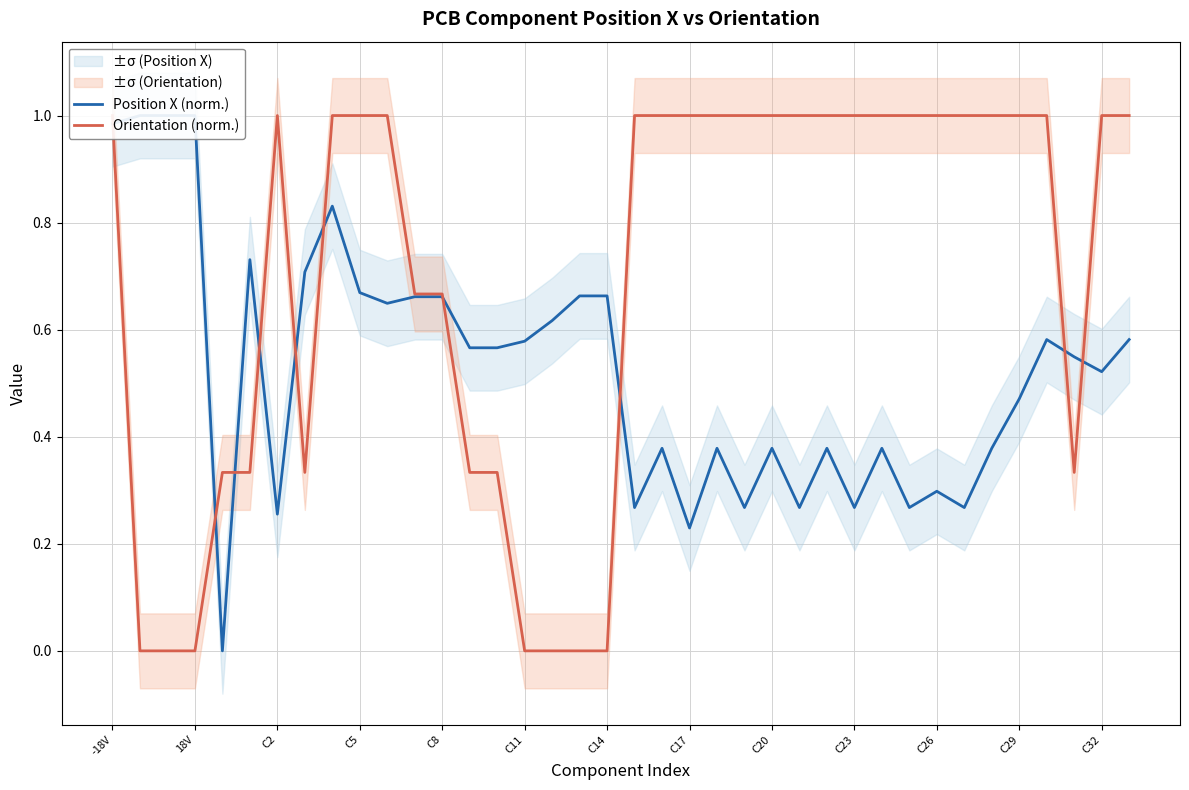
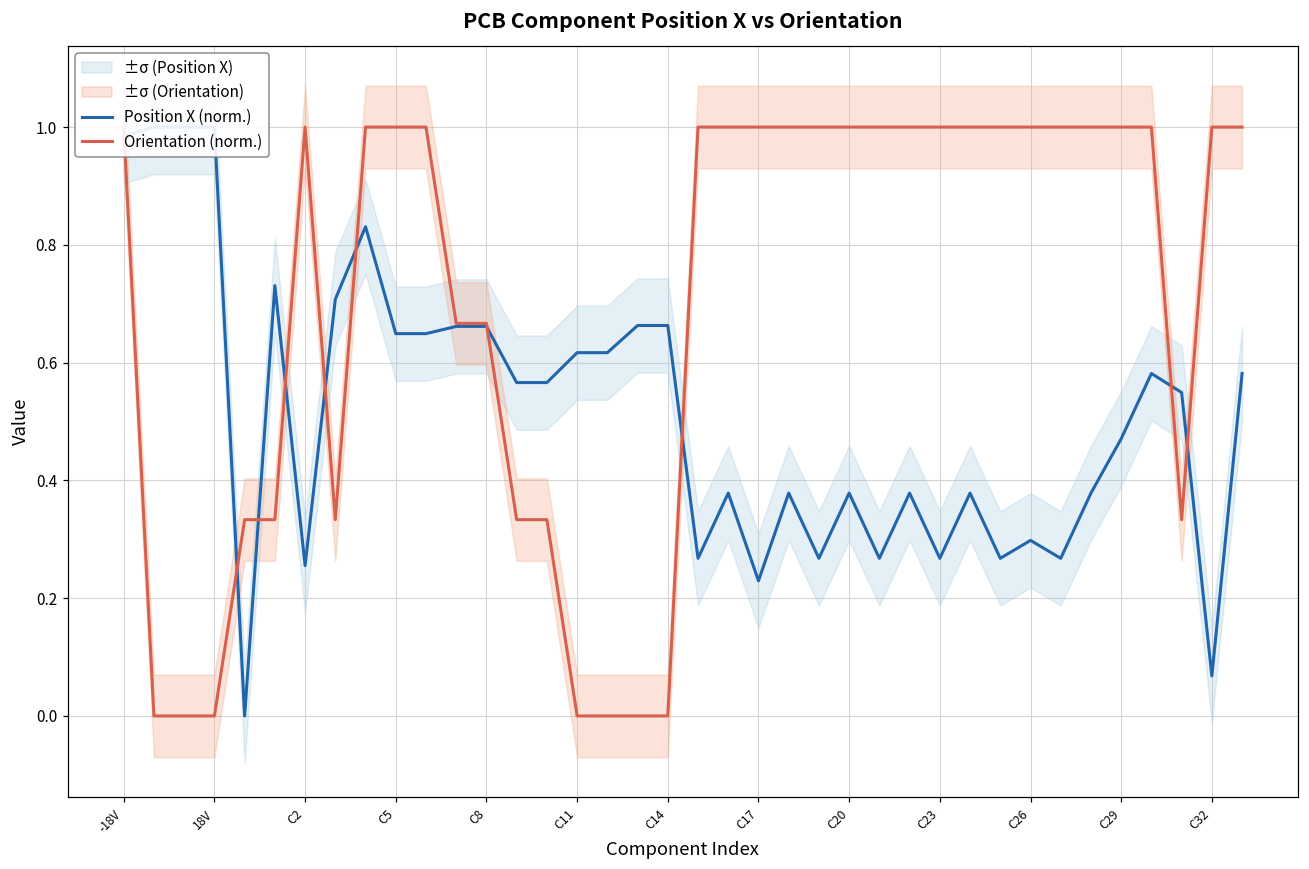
Position X (norm.), C5: 0.67 -> 0.65
Position X (norm.), C11: 0.58 -> 0.62
Position X (norm.), C32: 0.52 -> 0.07
